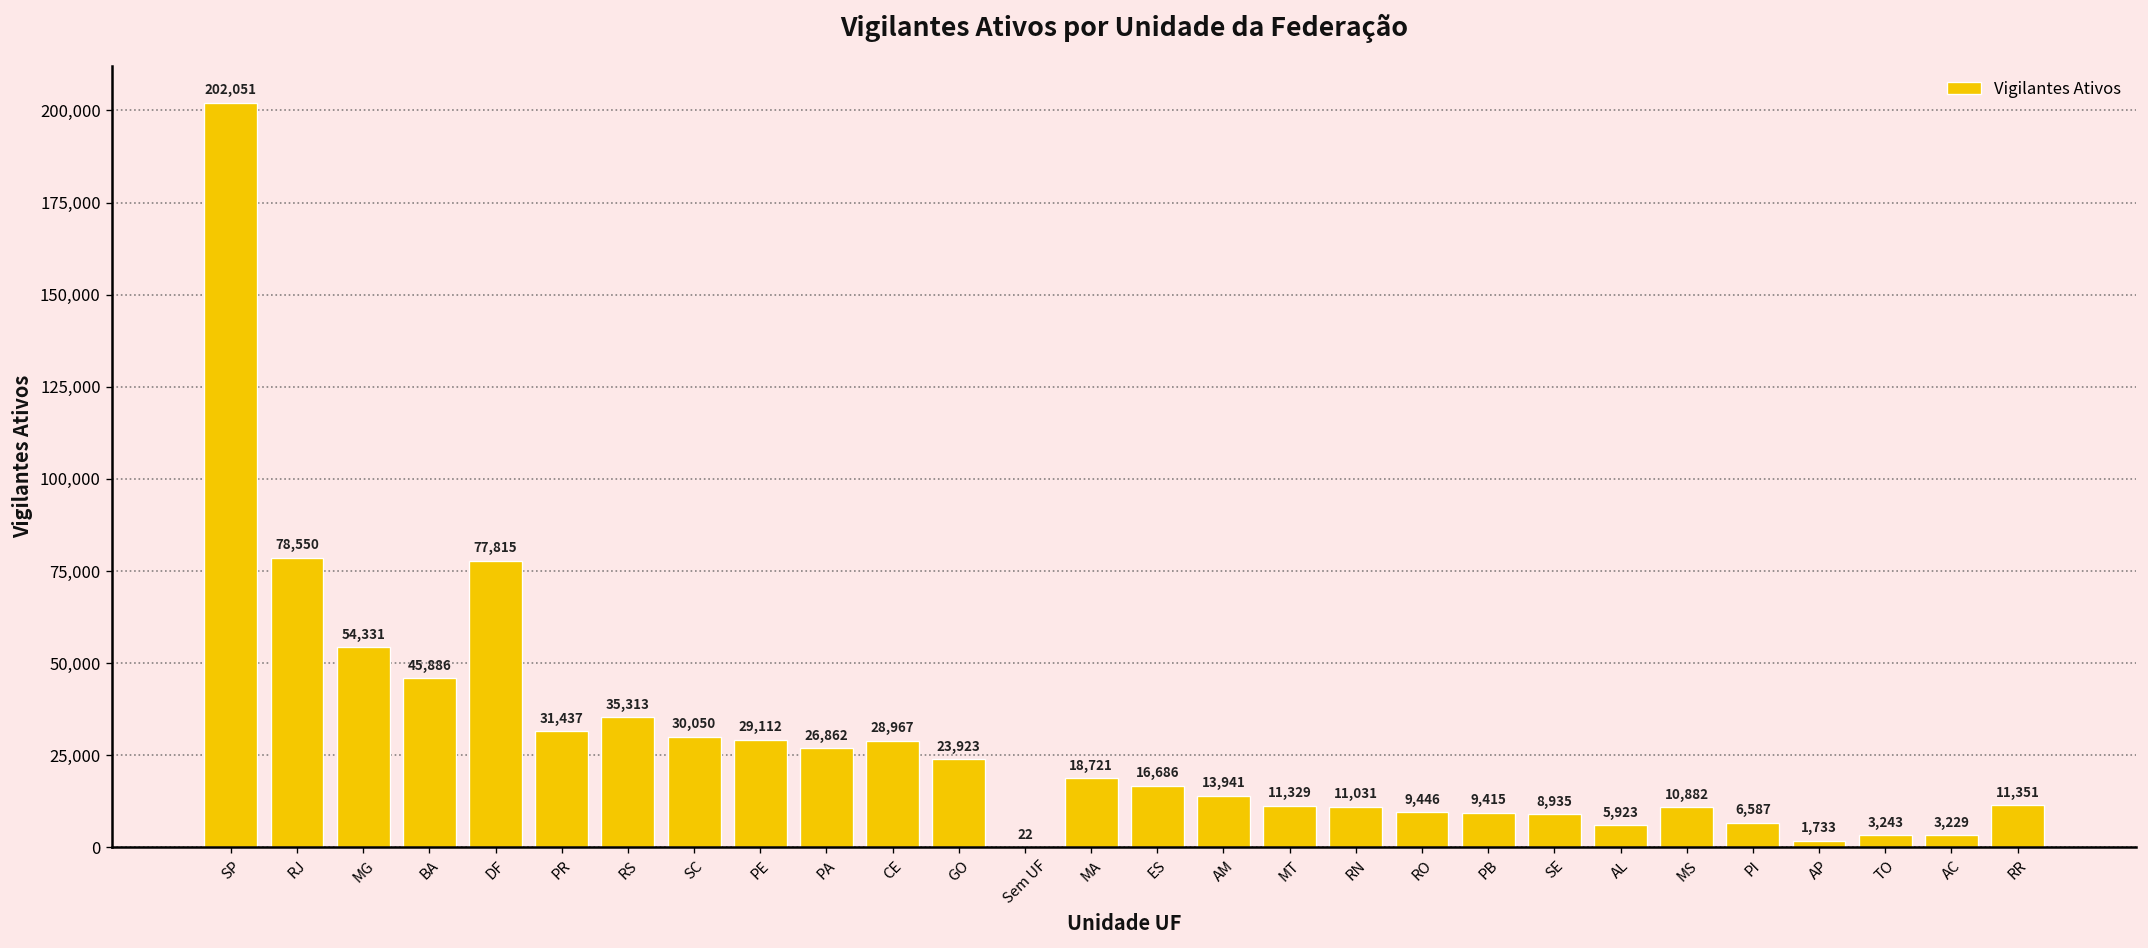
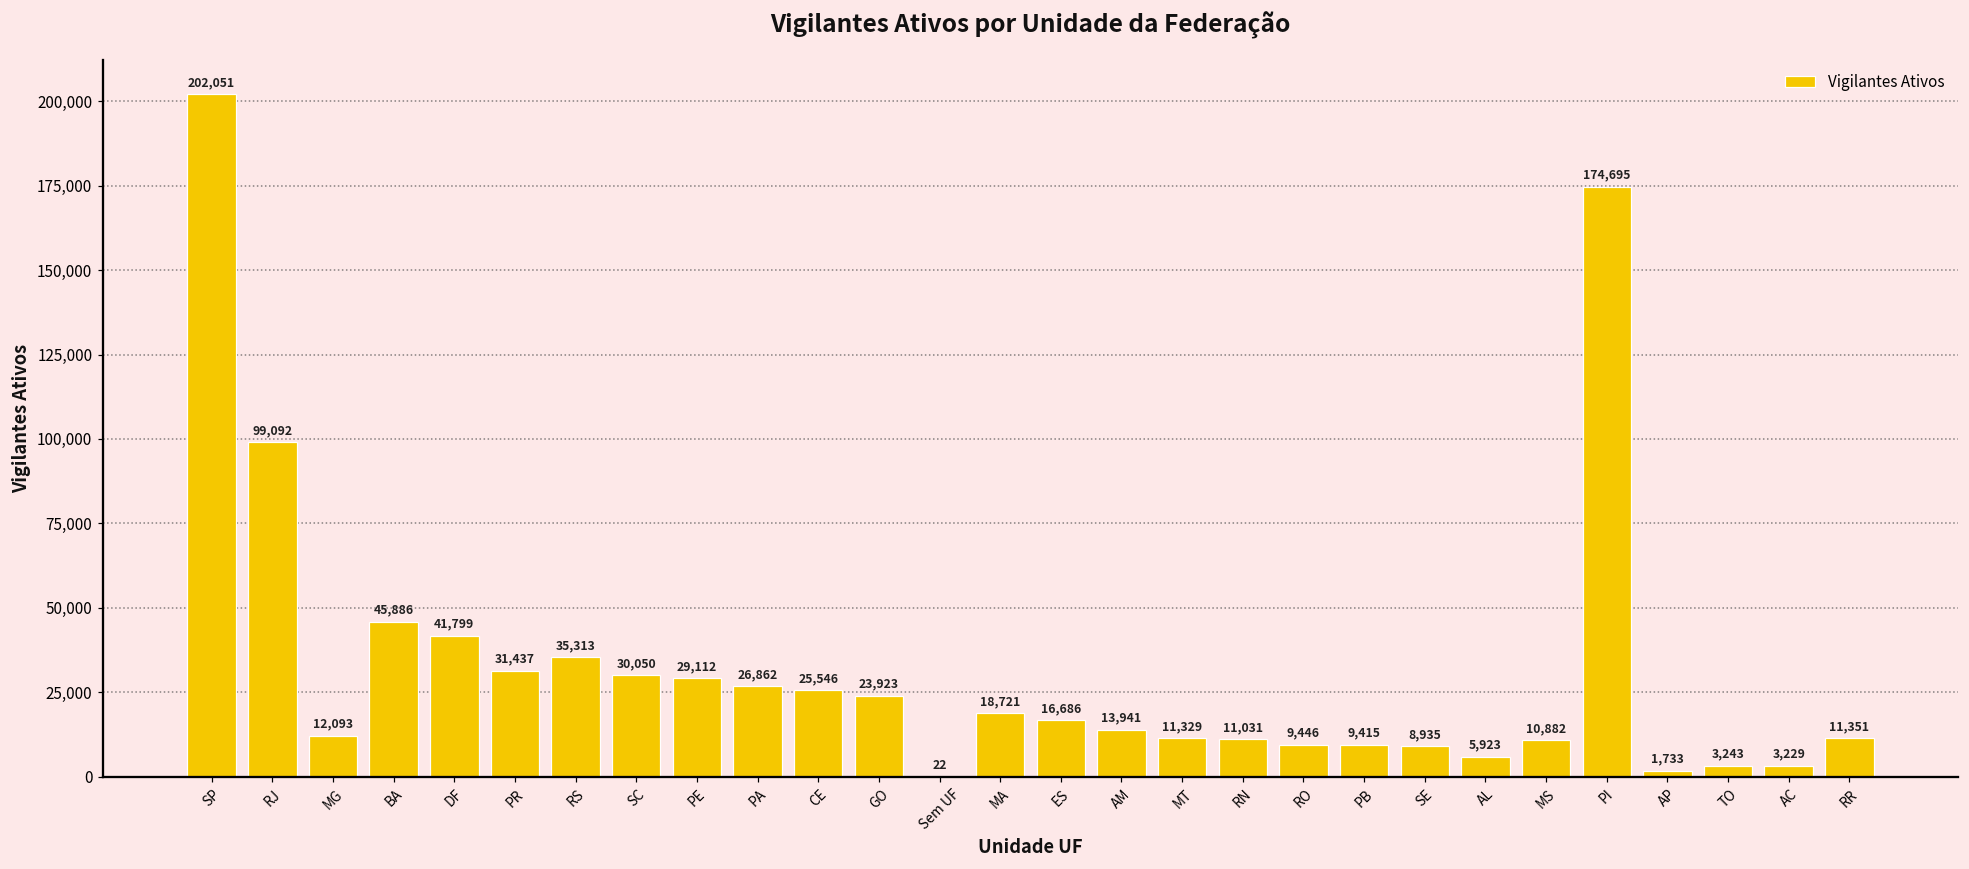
RJ: 78,550 -> 99,092
MG: 54,331 -> 12,093
DF: 77,815 -> 41,799
CE: 28,967 -> 25,546
PI: 6,587 -> 174,695
